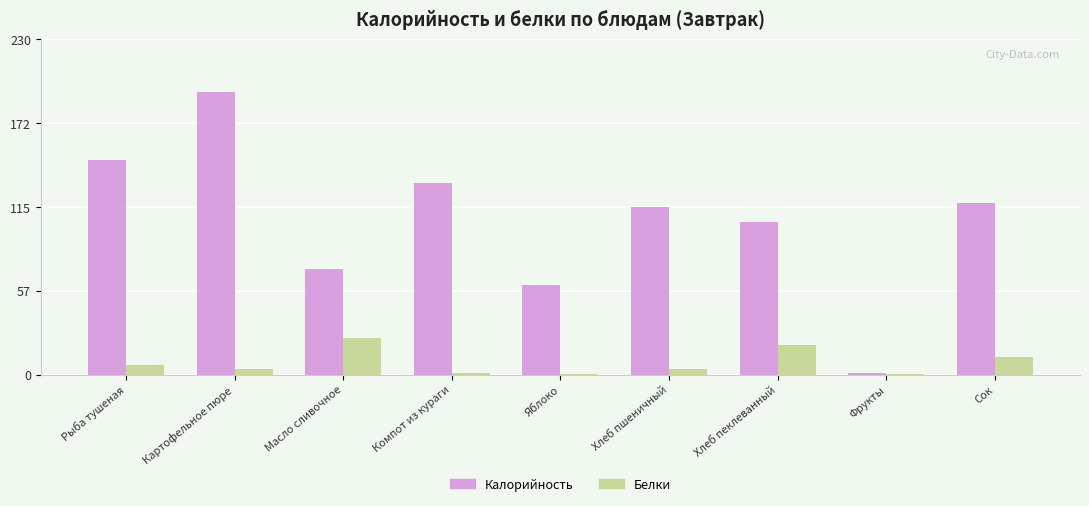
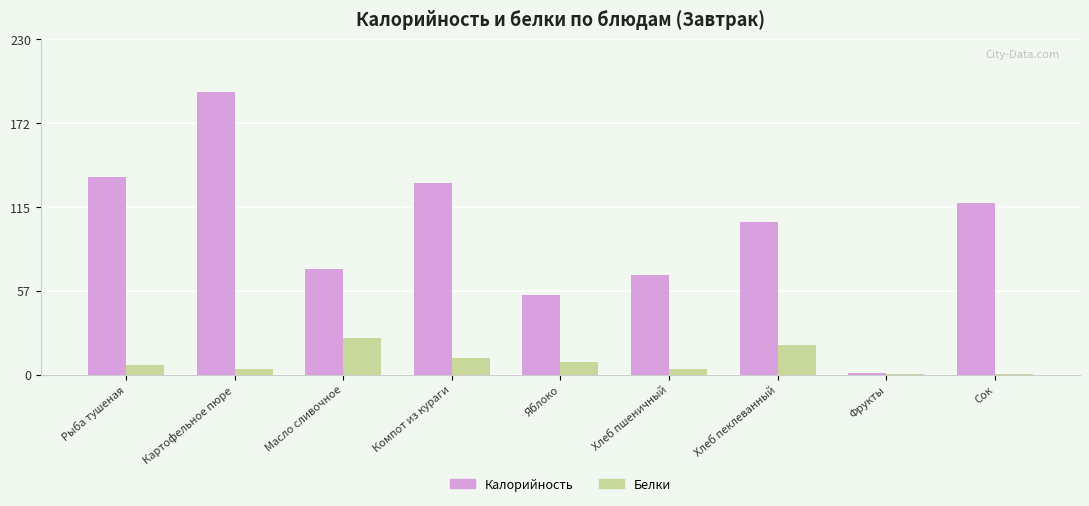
Калорийность, Рыба тушеная: 148 -> 135
Белки, Компот из кураги: 1 -> 11
Калорийность, Яблоко: 61 -> 55
Белки, Яблоко: 1 -> 9
Калорийность, Хлеб пшеничный: 115 -> 68
Белки, Сок: 12 -> 0
